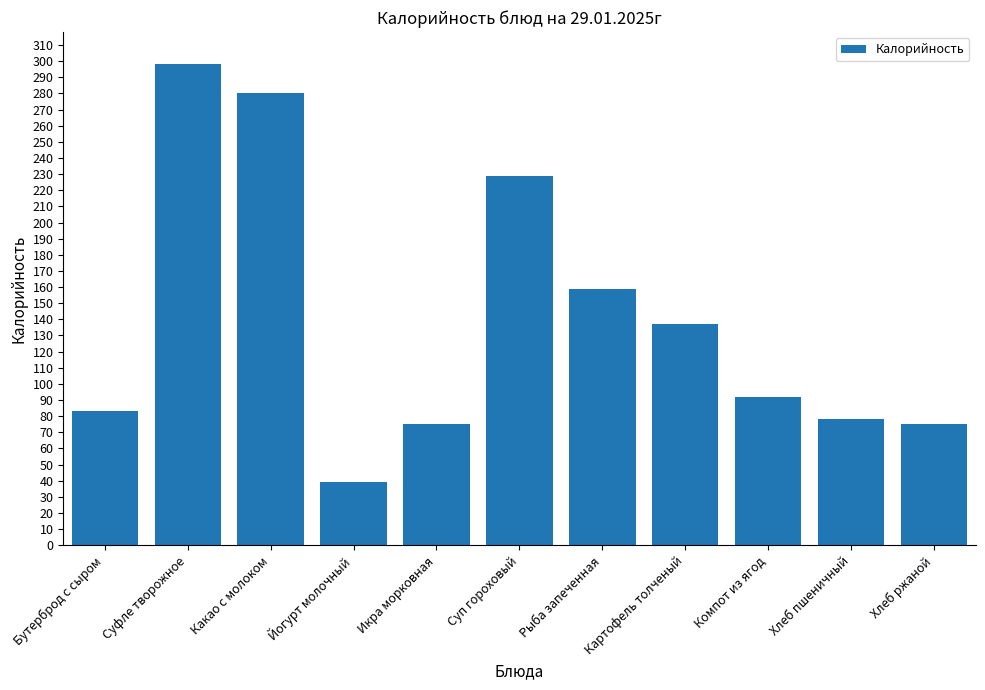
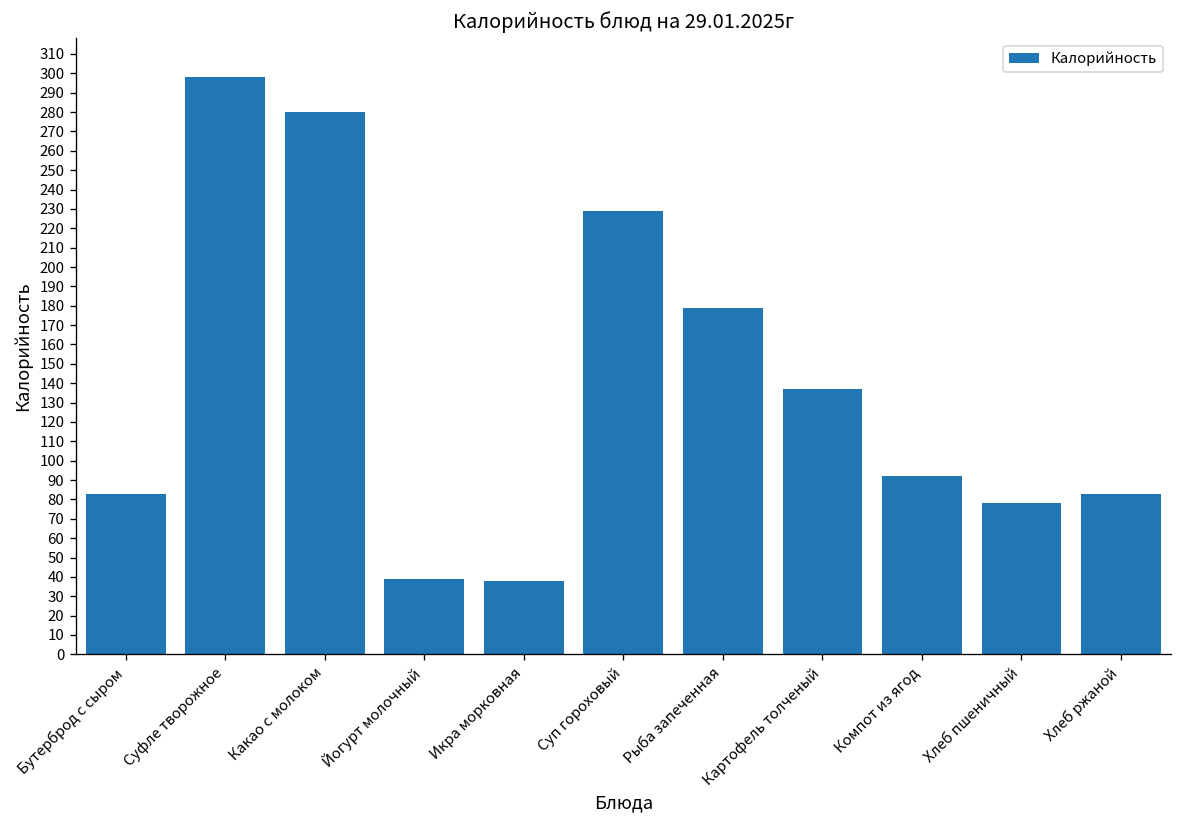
Икра морковная: 75 -> 38
Рыба запеченная: 159 -> 179
Хлеб ржаной: 75 -> 83
